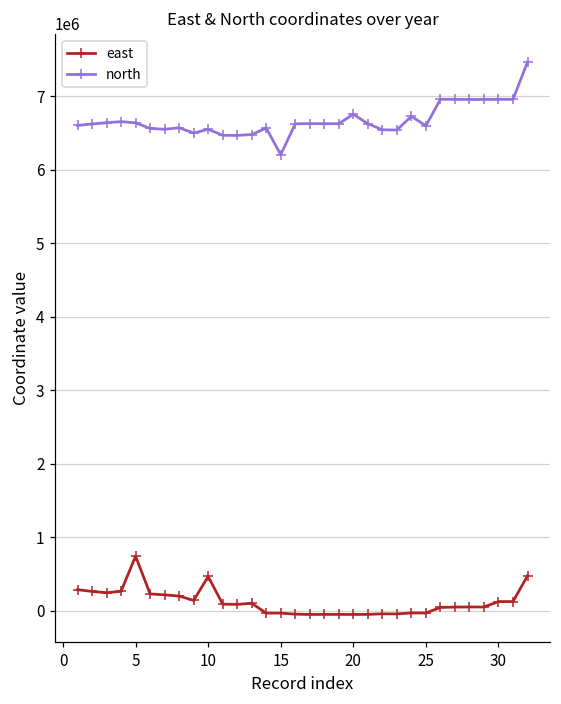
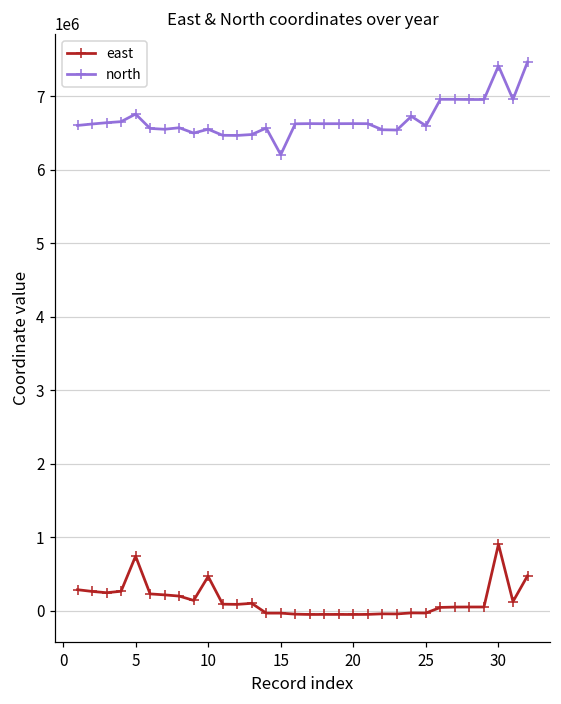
north, 5: 6600000 -> 6800000
north, 20: 6800000 -> 6600000
east, 30: 100000 -> 900000
north, 30: 7000000 -> 7400000
